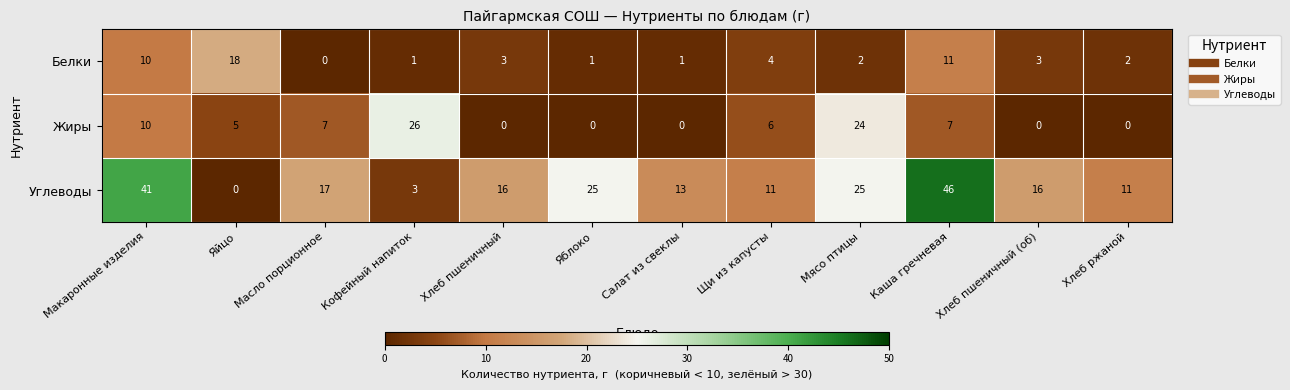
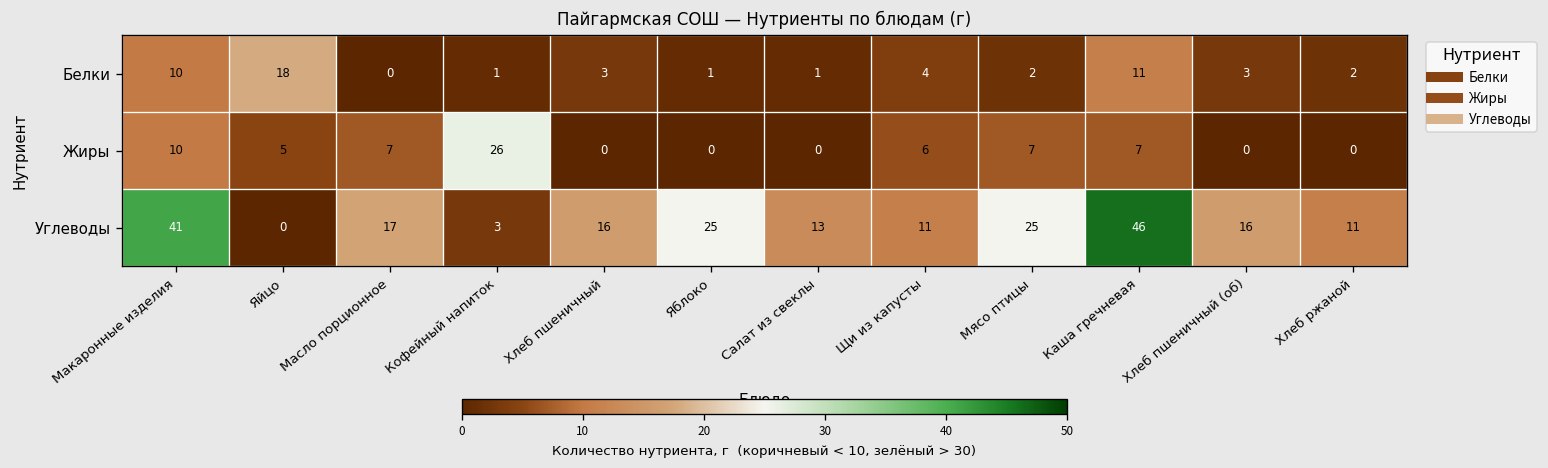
Жиры, Мясо птицы: 24 -> 7
